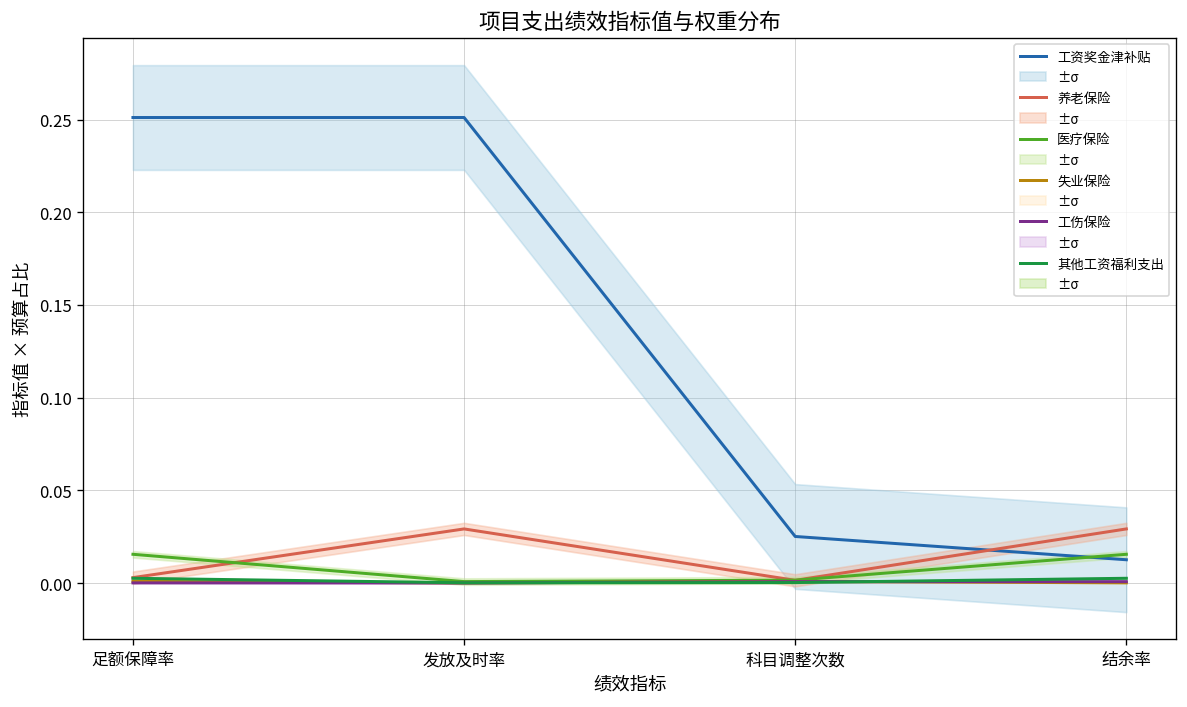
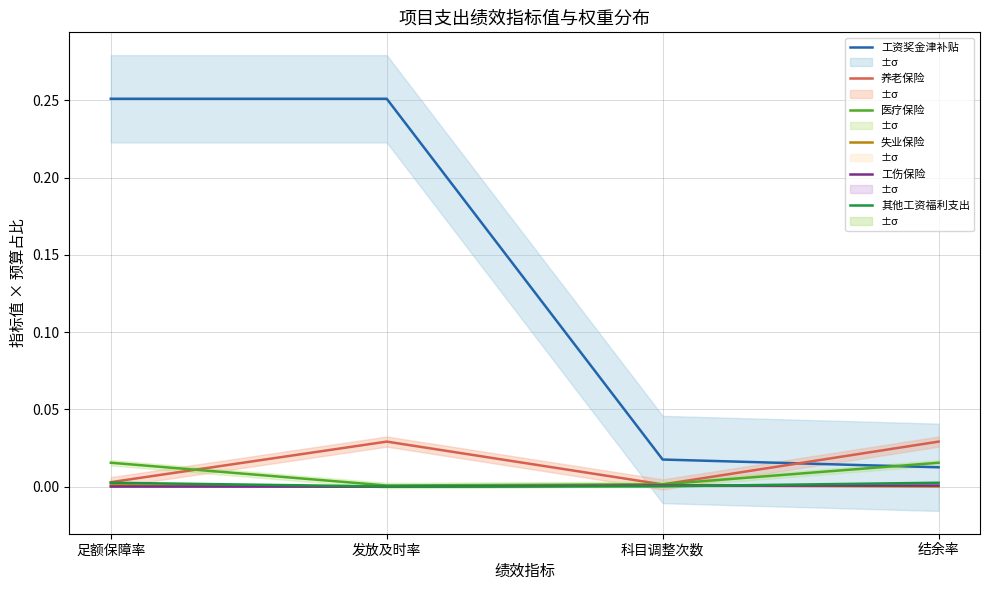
工资奖金津补贴, 科目调整次数: 0.025 -> 0.018
